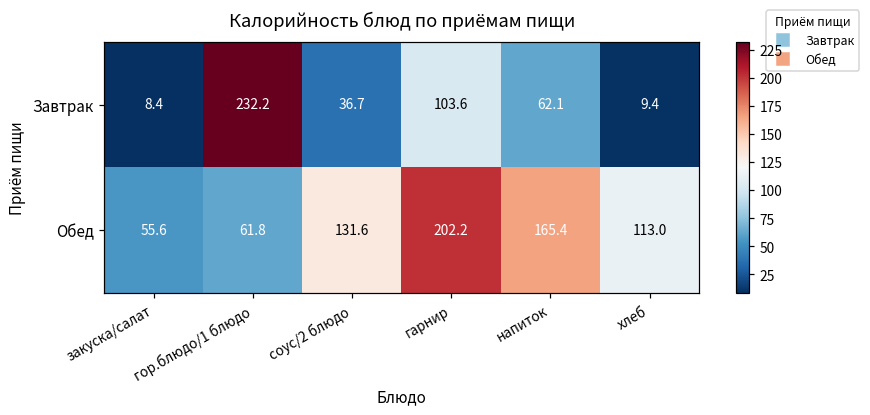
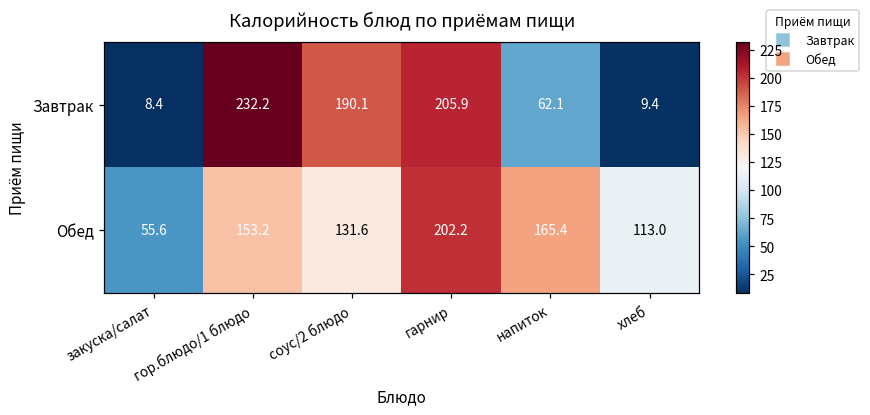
Завтрак, соус/2 блюдо: 36.7 -> 190.1
Завтрак, гарнир: 103.6 -> 205.9
Обед, гор.блюдо/1 блюдо: 61.8 -> 153.2
